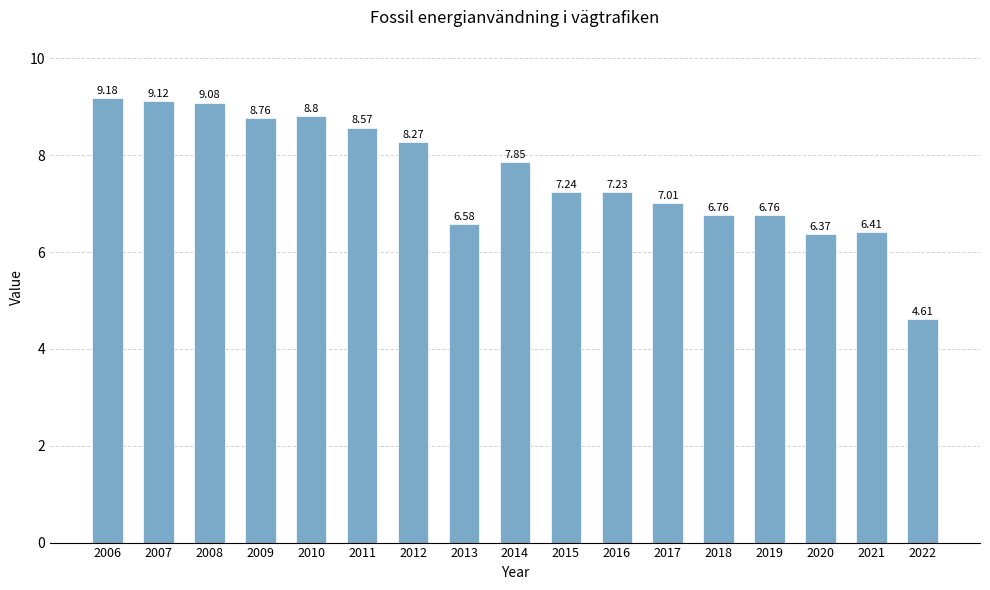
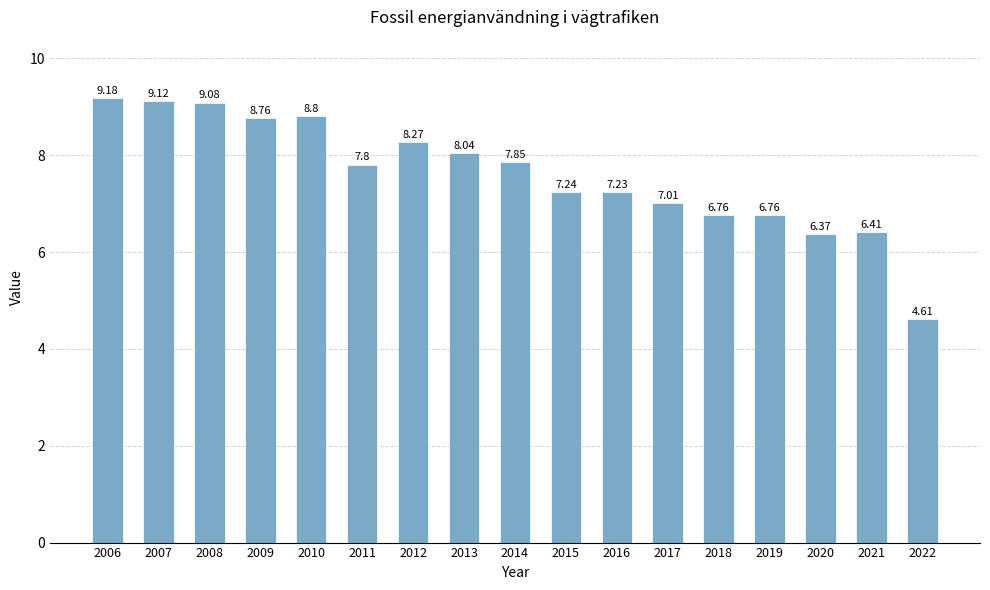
2011: 8.57 -> 7.8
2013: 6.58 -> 8.04
